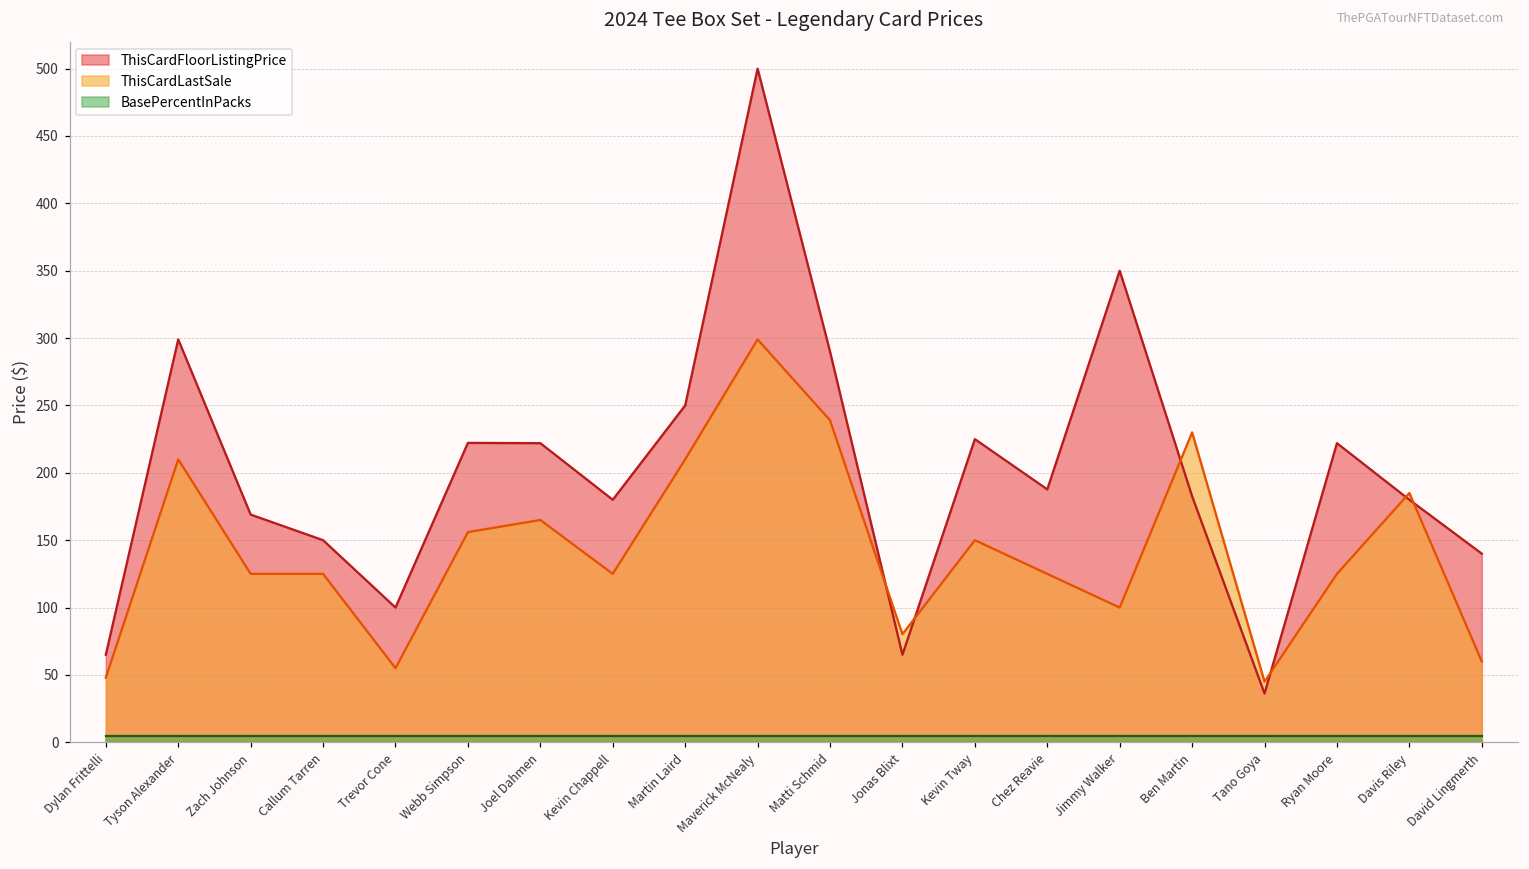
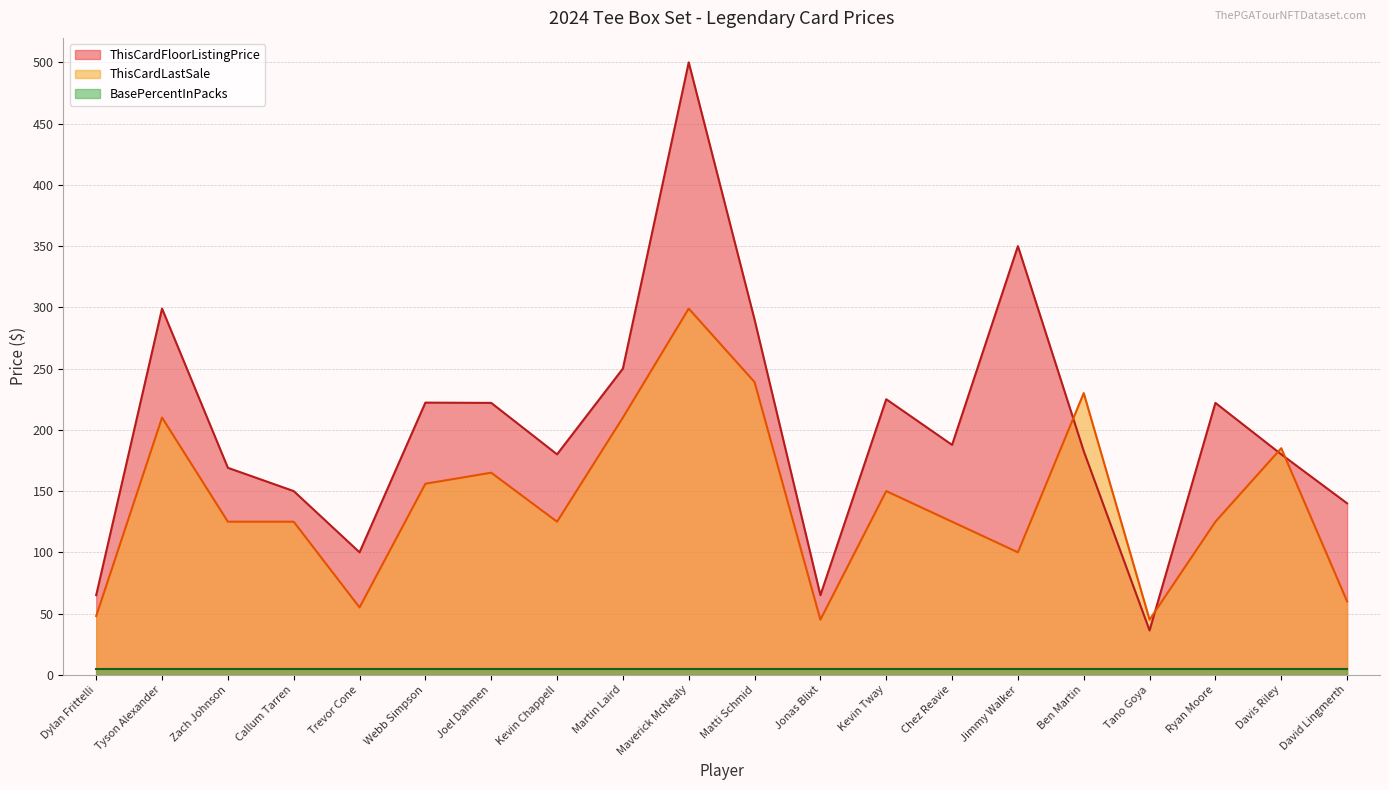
ThisCardLastSale, Jonas Blixt: 80 -> 45
